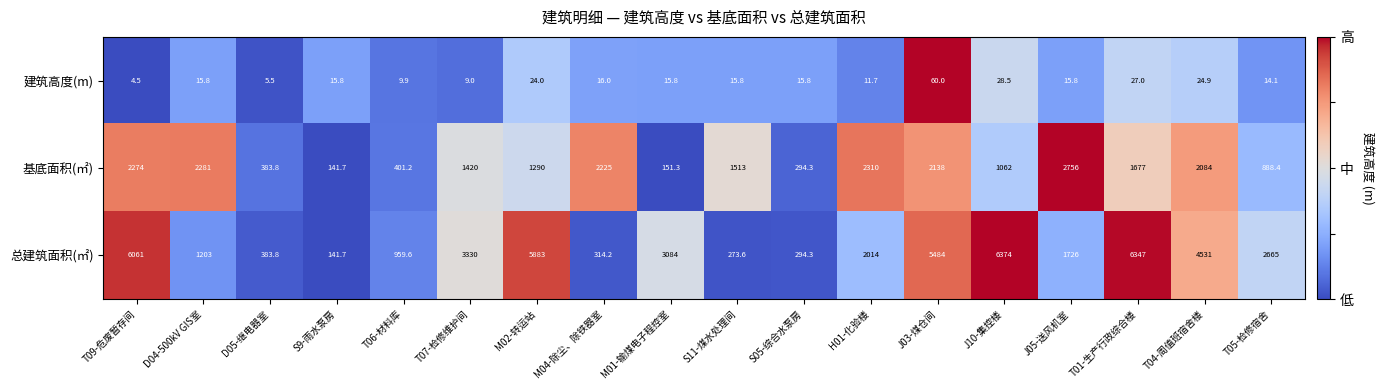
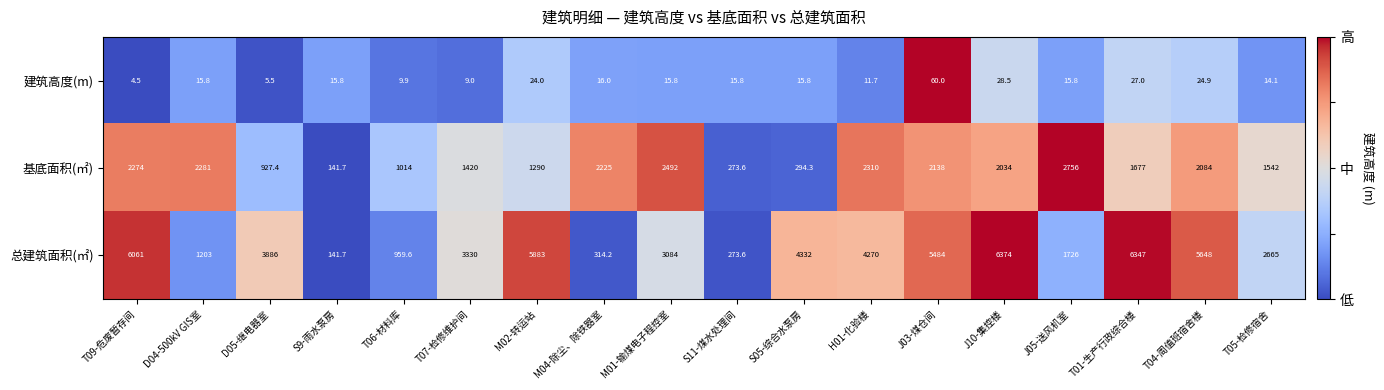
基底面积(㎡), D05-继电器室: 383.8 -> 927.4
基底面积(㎡), T06-材料库: 401.2 -> 1014
基底面积(㎡), M01-输煤电子程控室: 151.3 -> 2492
基底面积(㎡), S11-煤水处理间: 1513 -> 273.6
基底面积(㎡), J10-集控楼: 1062 -> 2034
基底面积(㎡), T05-检修宿舍: 888.4 -> 1542
总建筑面积(㎡), D05-继电器室: 383.8 -> 3886
总建筑面积(㎡), S05-综合水泵房: 294.3 -> 4332
总建筑面积(㎡), H01-化验楼: 2014 -> 4270
总建筑面积(㎡), T04-周值班宿舍楼: 4531 -> 5648
